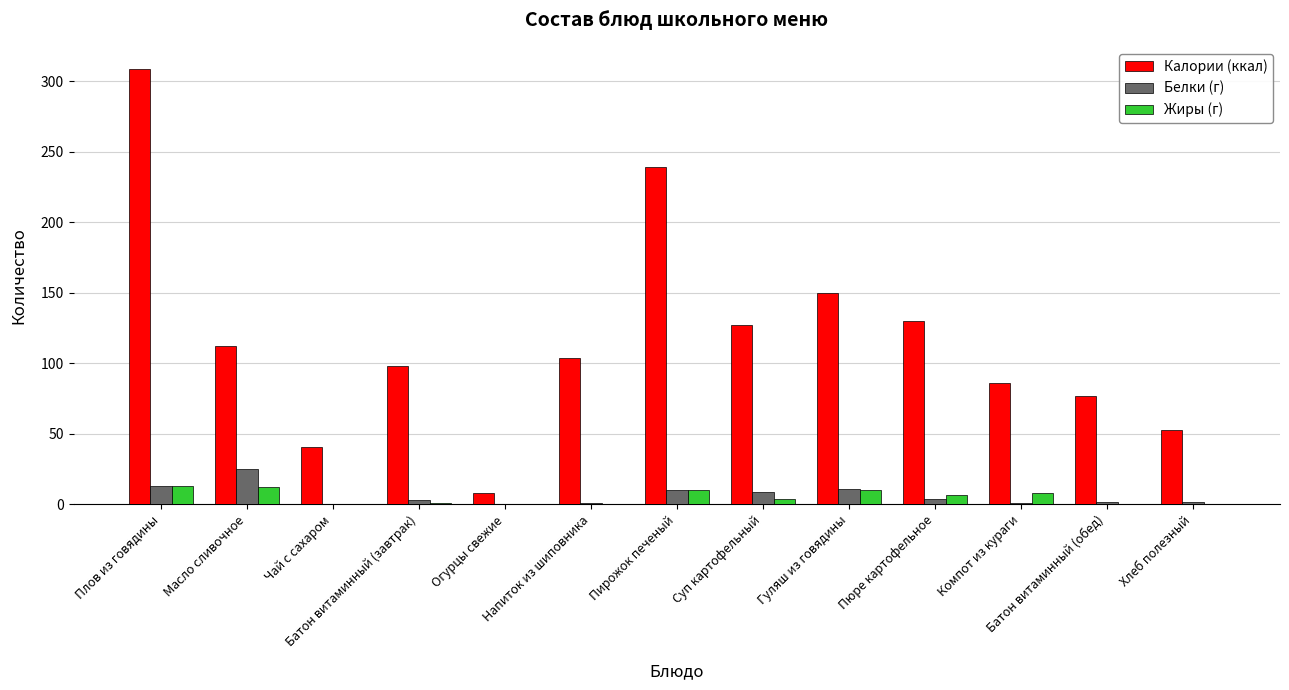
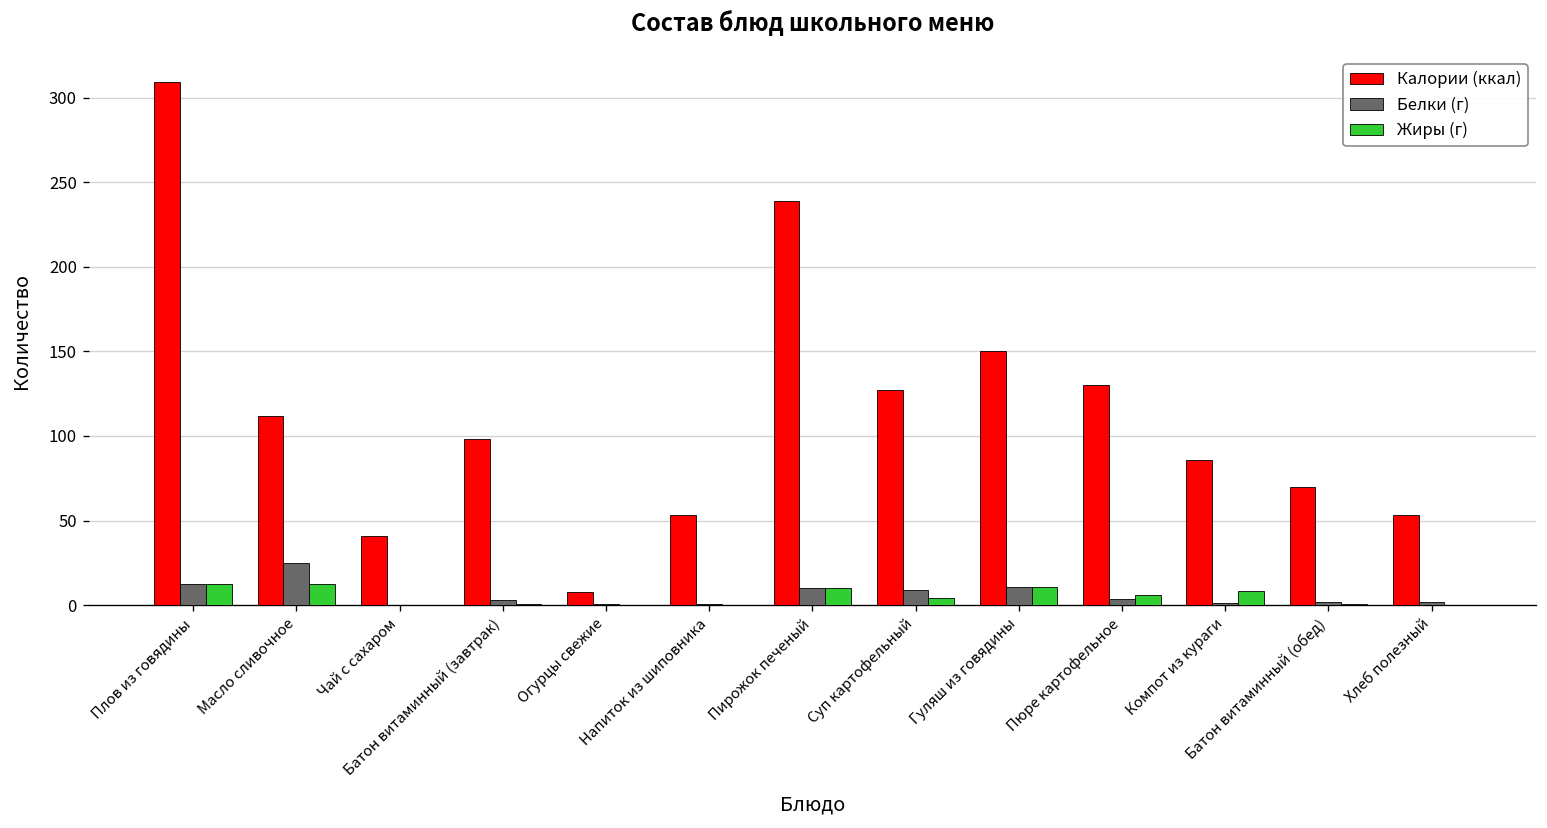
Калории (ккал), Напиток из шиповника: 104 -> 53
Калории (ккал), Батон витаминный (обед): 77 -> 70
